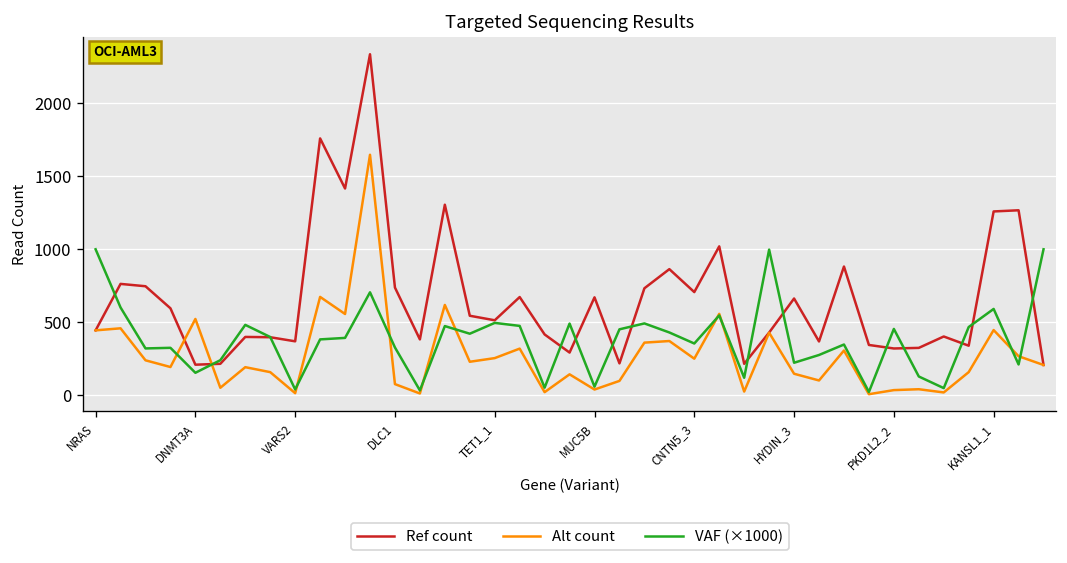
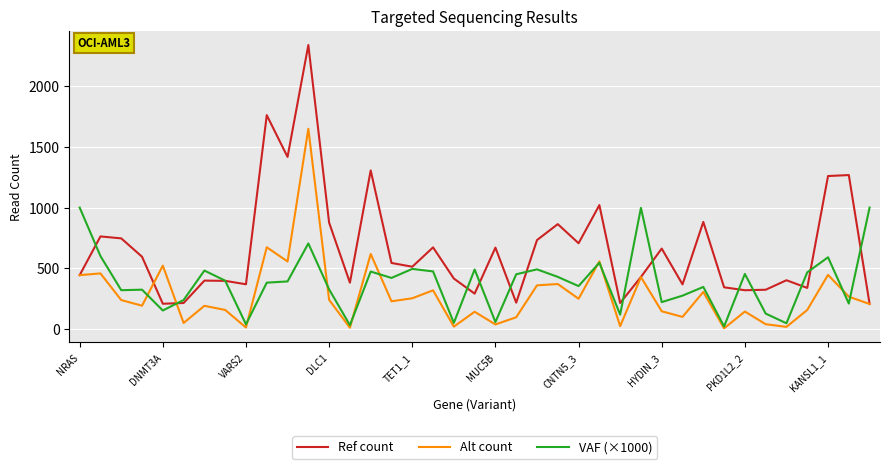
Ref count, DLC1: 740 -> 880
Alt count, DLC1: 80 -> 240
Alt count, PKD1L2_2: 40 -> 150
